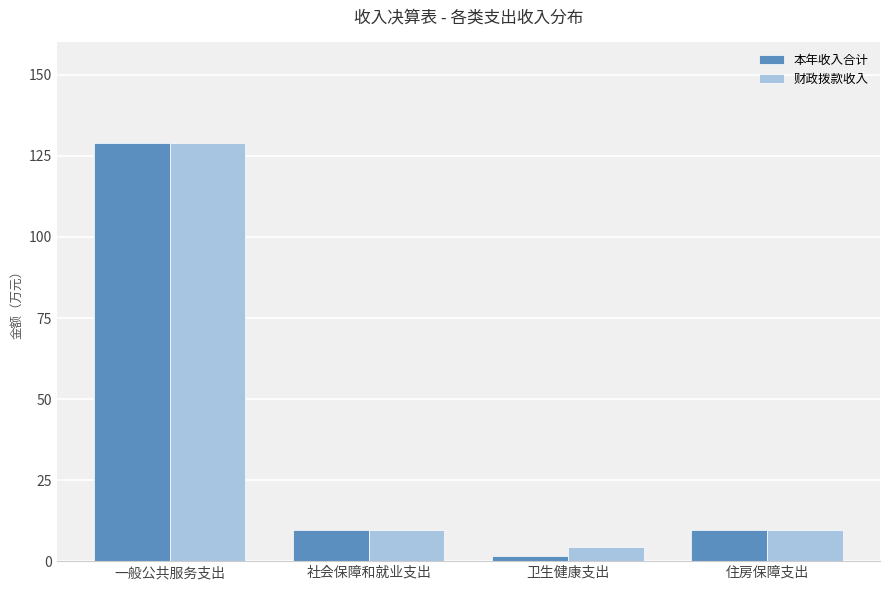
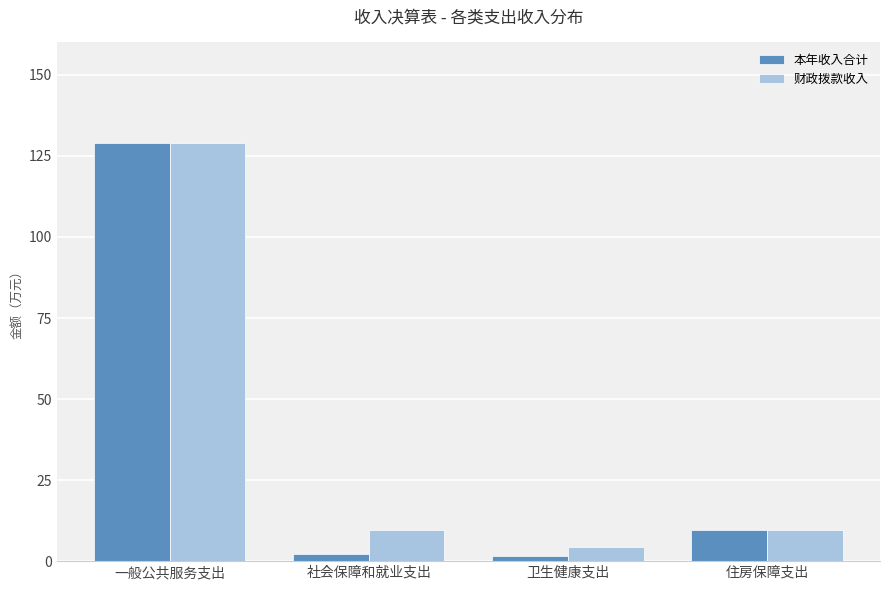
本年收入合计, 社会保障和就业支出: 10 -> 2
